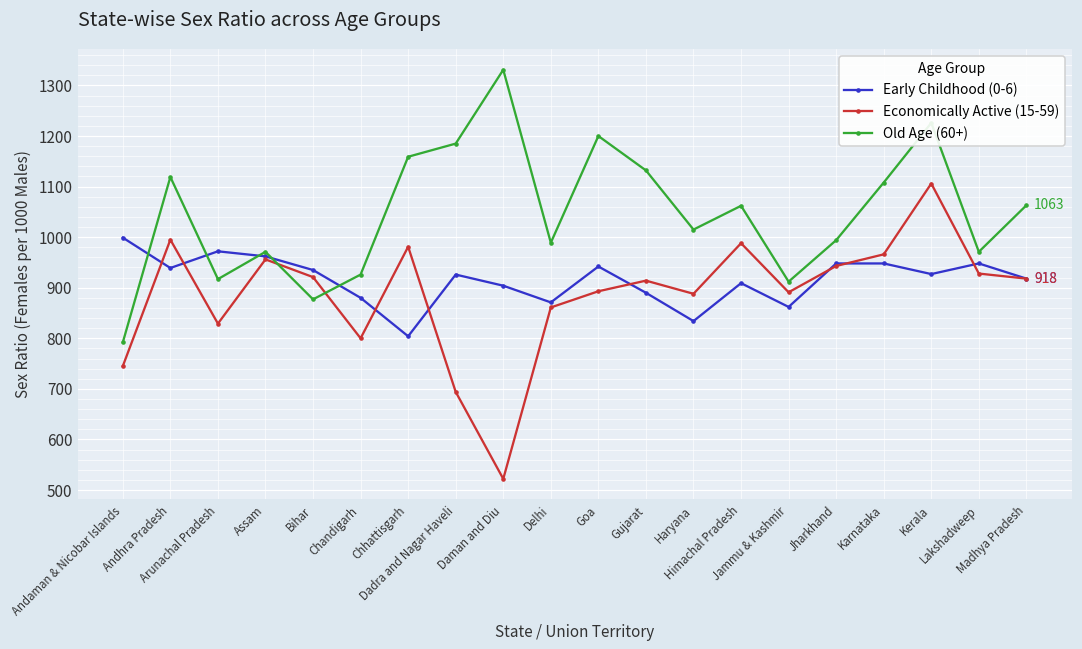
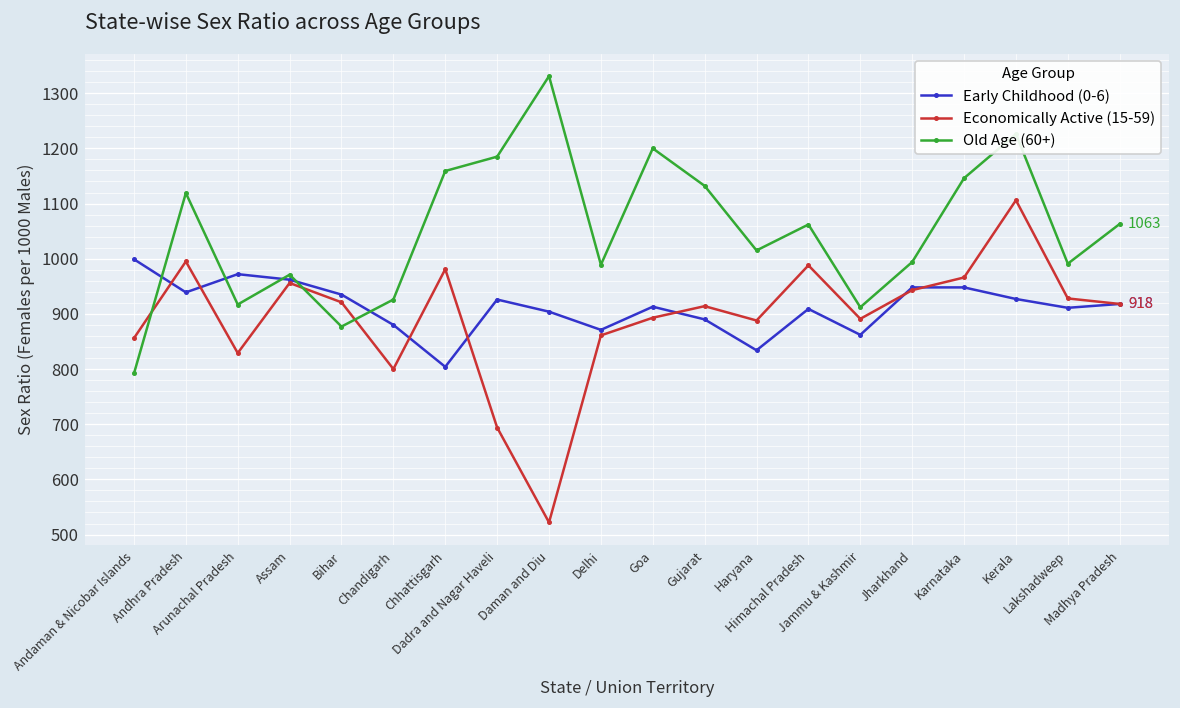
Economically Active (15-59), Andaman & Nicobar Islands: 750 -> 860
Early Childhood (0-6), Goa: 940 -> 910
Old Age (60+), Karnataka: 1110 -> 1150
Early Childhood (0-6), Lakshadweep: 950 -> 910
Old Age (60+), Lakshadweep: 970 -> 990
